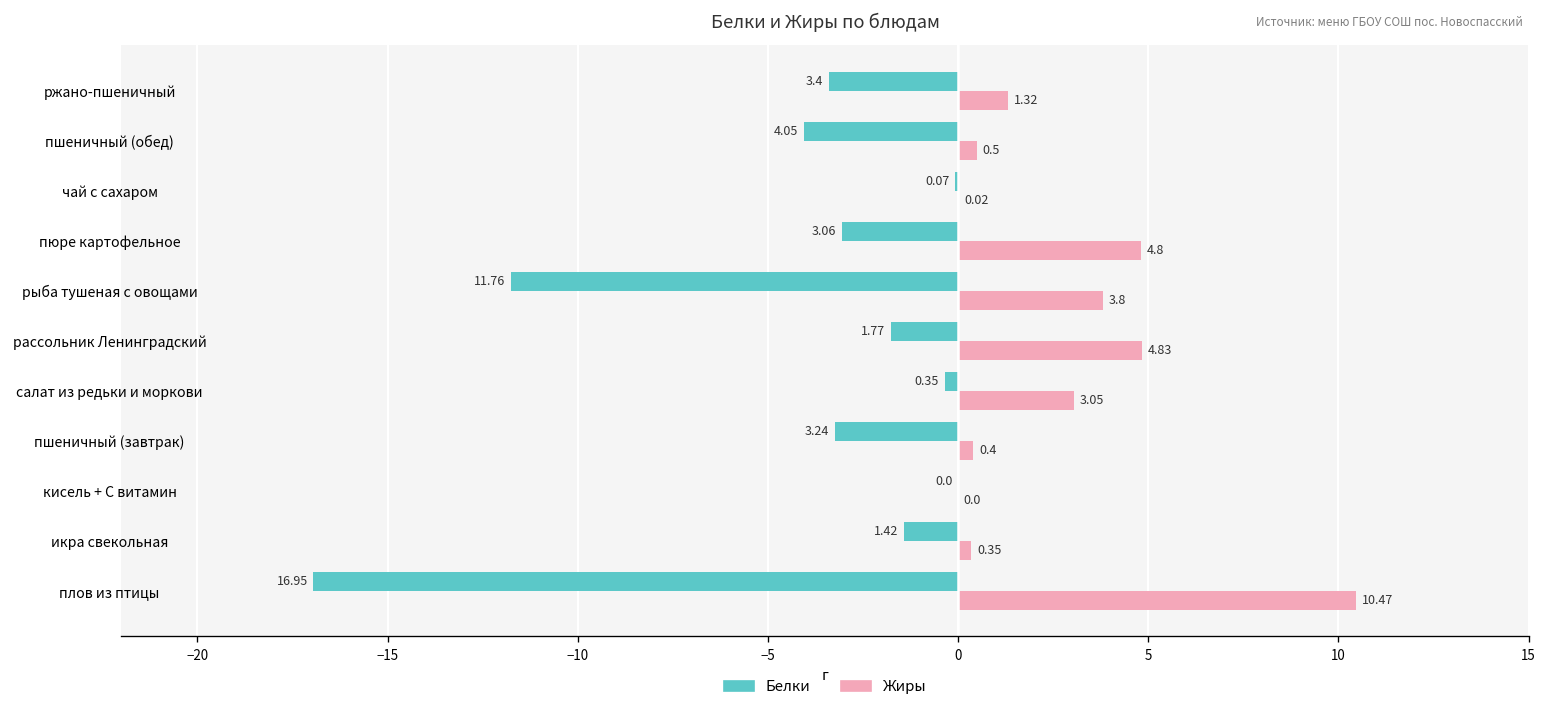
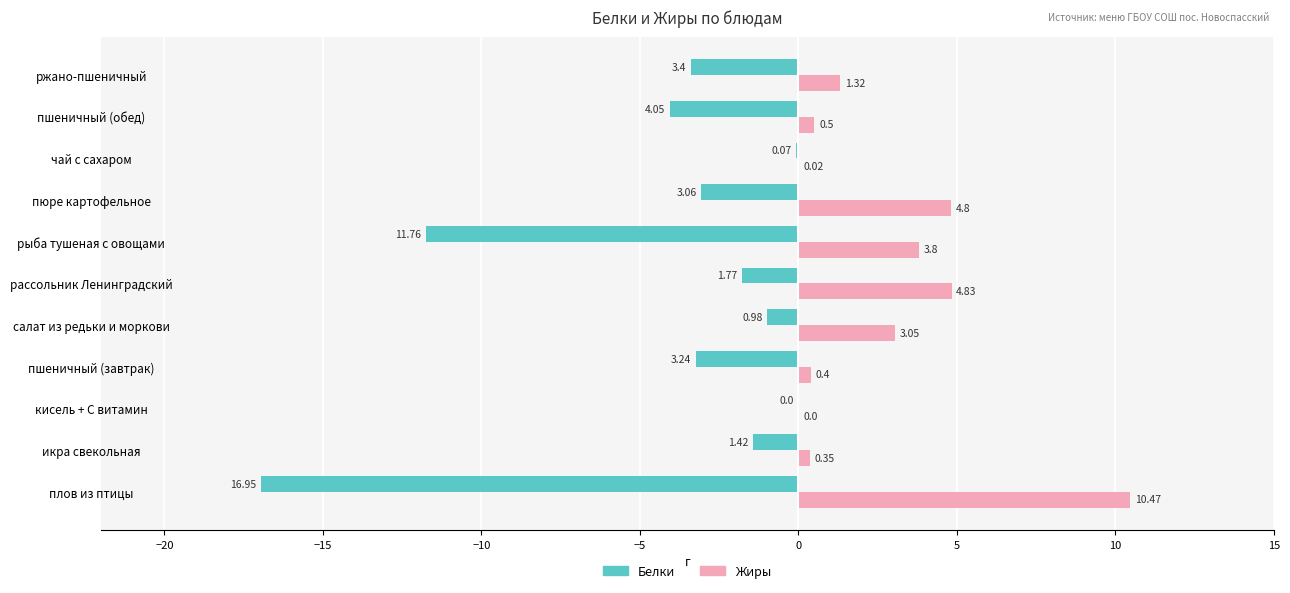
Белки, салат из редьки и моркови: 0.35 -> 0.98
